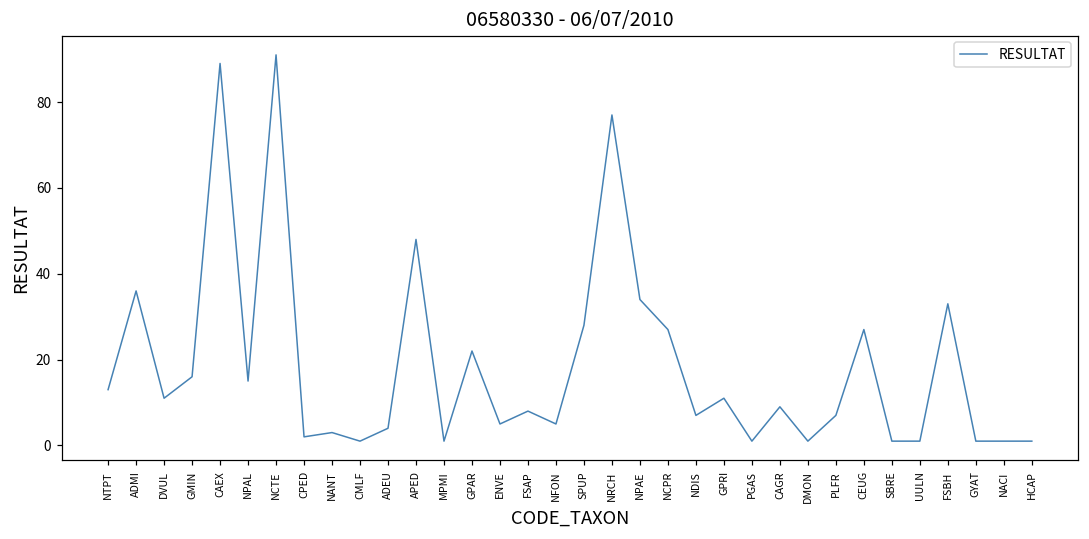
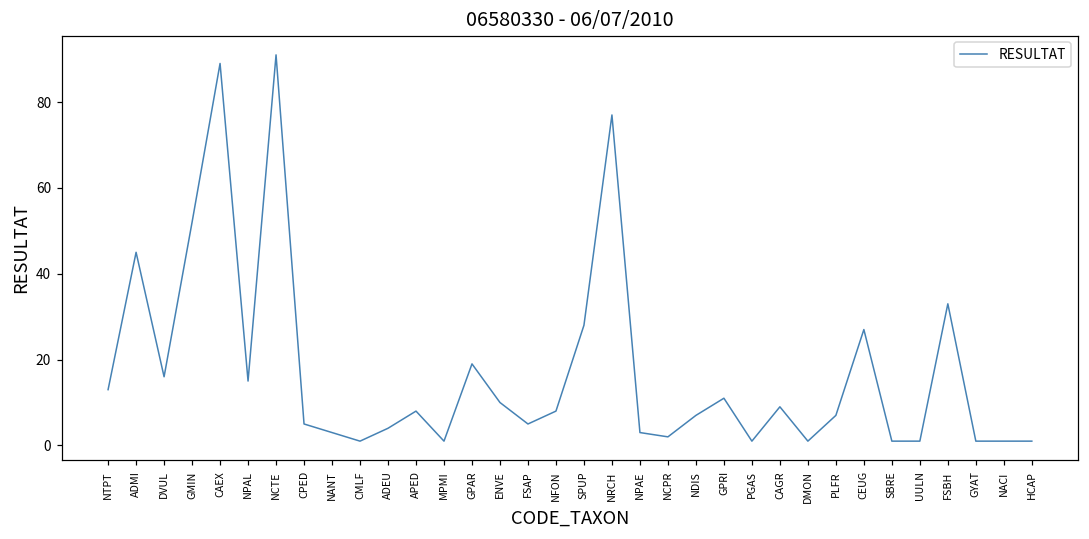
ADMI: 36 -> 45
DVUL: 11 -> 16
GMIN: 16 -> 52
CPED: 2 -> 5
APED: 48 -> 8
GPAR: 22 -> 19
ENVE: 5 -> 10
FSAP: 8 -> 5
NFON: 5 -> 8
NPAE: 34 -> 3
NCPR: 27 -> 2
